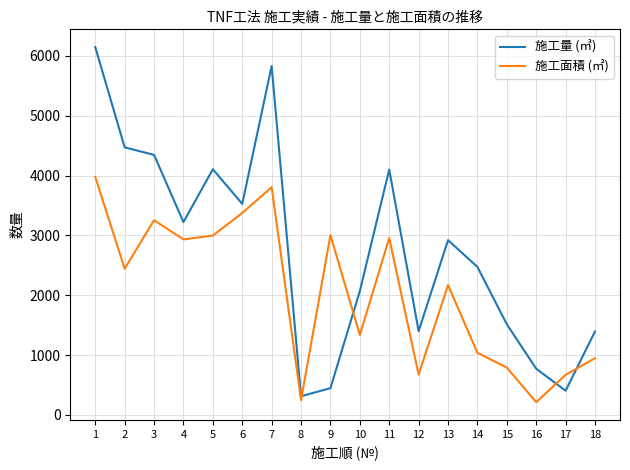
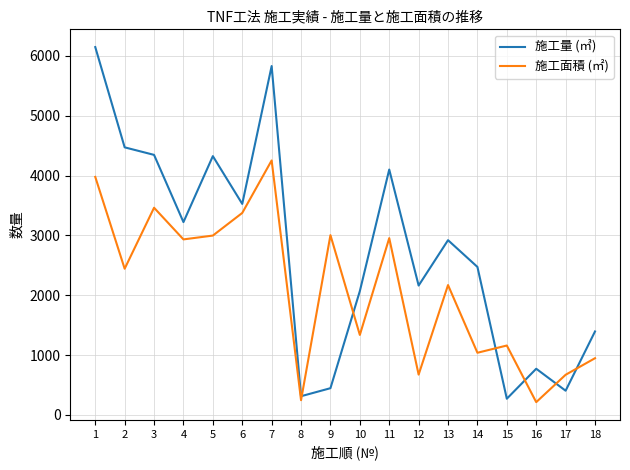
施工面積 (㎡), 3: 3300 -> 3500
施工量 (㎥), 5: 4100 -> 4300
施工面積 (㎡), 7: 3800 -> 4300
施工量 (㎥), 12: 1400 -> 2200
施工量 (㎥), 15: 1500 -> 300
施工面積 (㎡), 15: 800 -> 1200
